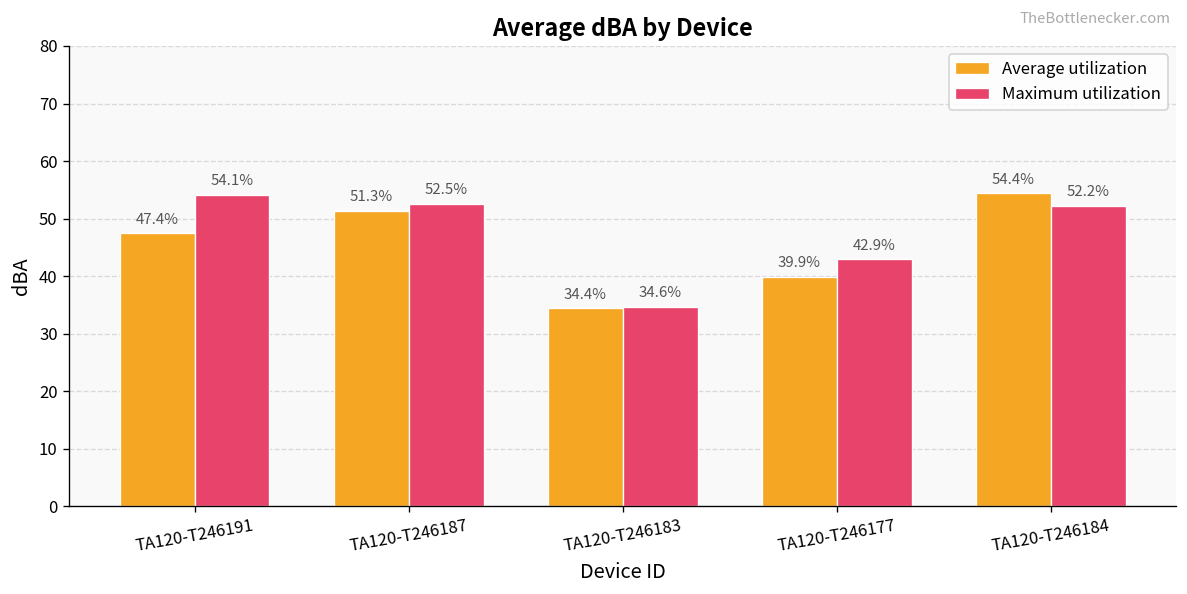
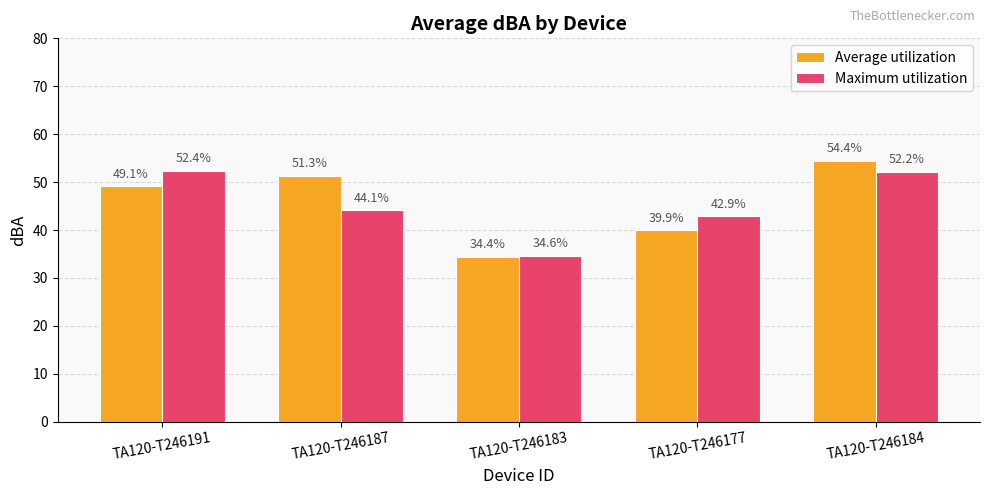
Average utilization, TA120-T246191: 47.4% -> 49.1%
Maximum utilization, TA120-T246191: 54.1% -> 52.4%
Maximum utilization, TA120-T246187: 52.5% -> 44.1%
